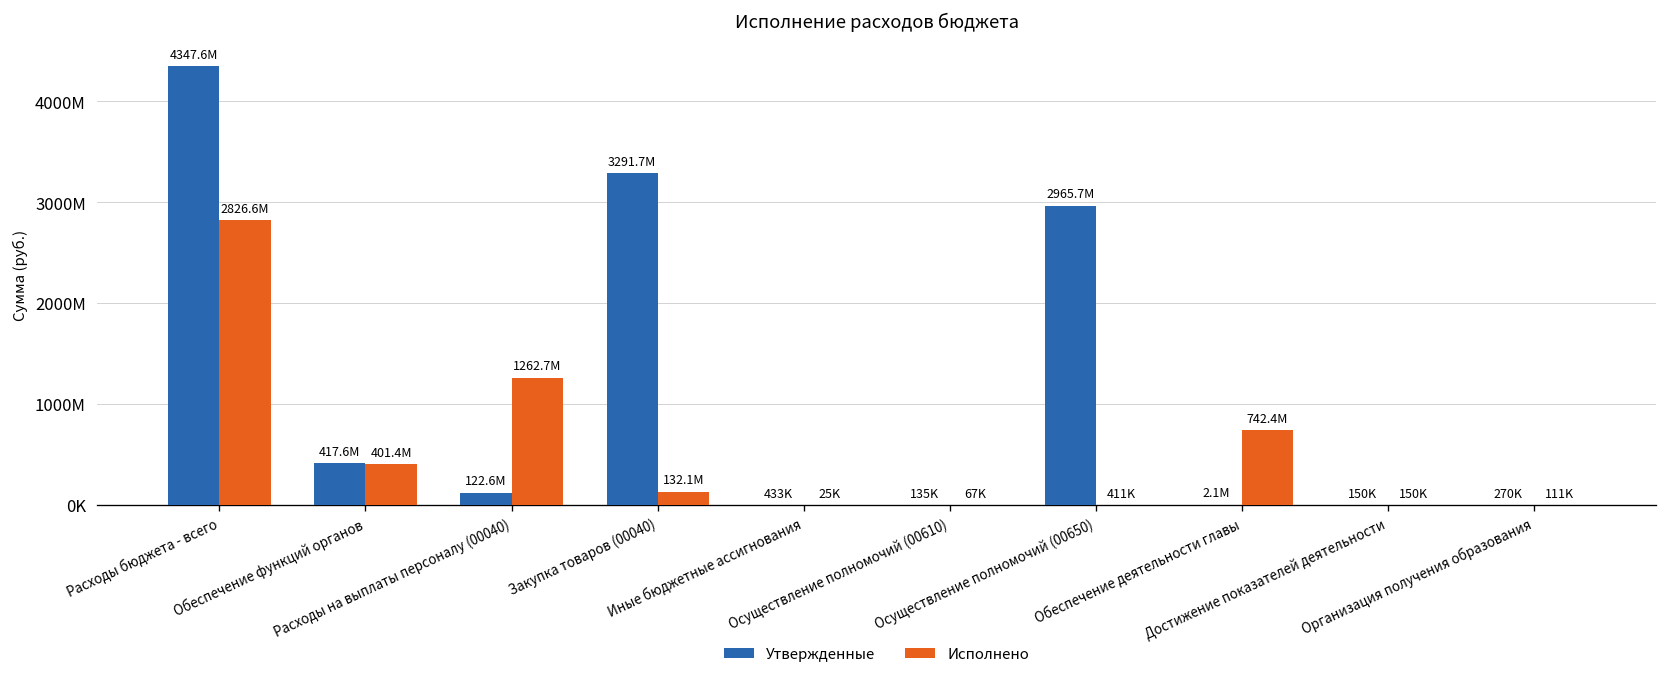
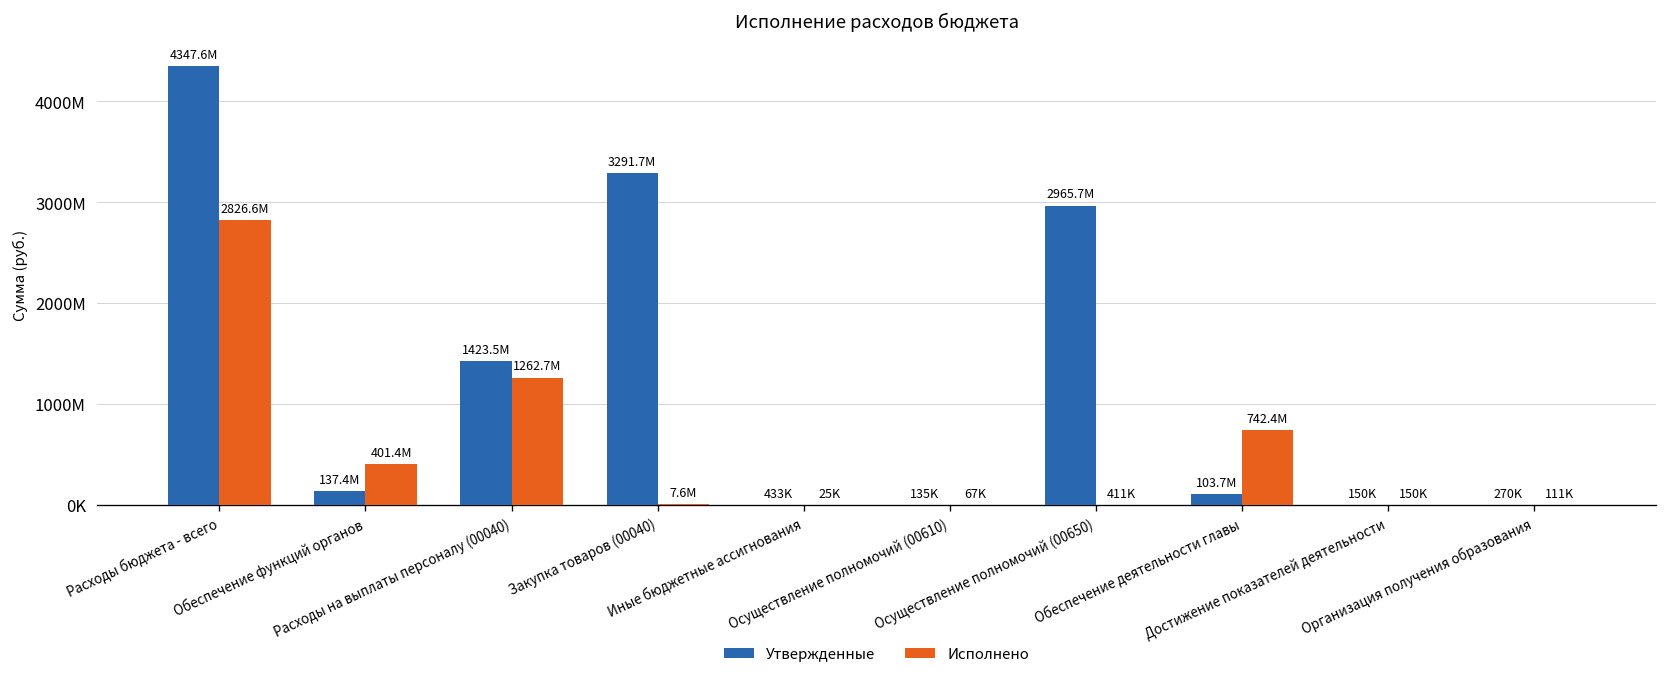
Утвержденные, Обеспечение функций органов: 417.6M -> 137.4M
Утвержденные, Расходы на выплаты персоналу (00040): 122.6M -> 1423.5M
Исполнено, Закупка товаров (00040): 132.1M -> 7.6M
Утвержденные, Обеспечение деятельности главы: 2.1M -> 103.7M
